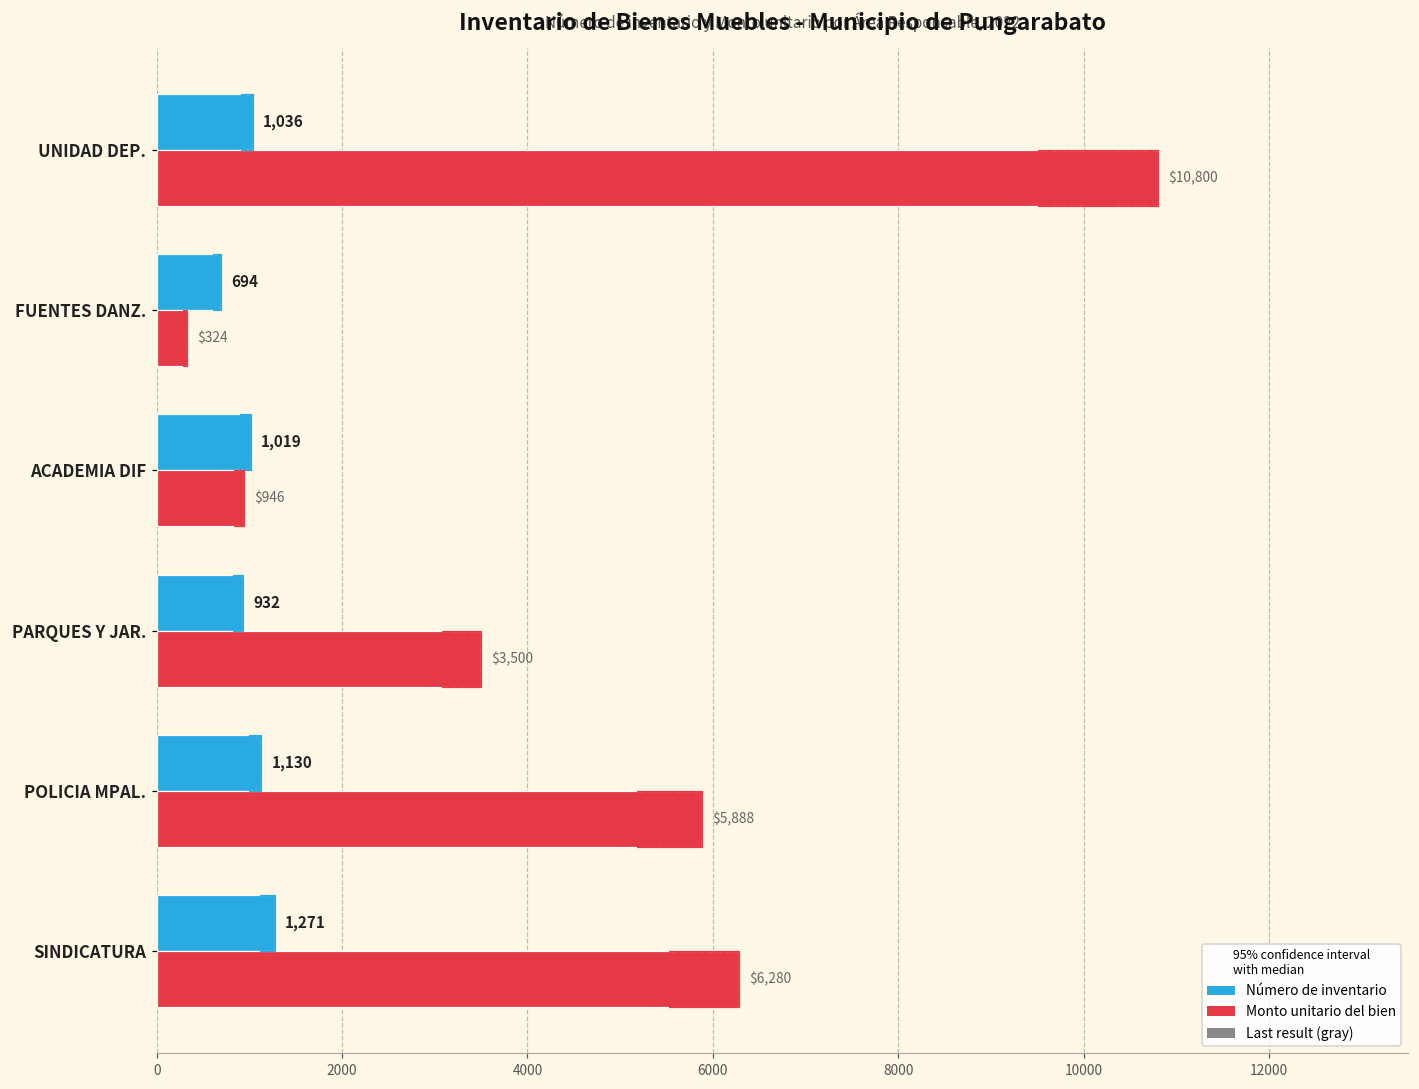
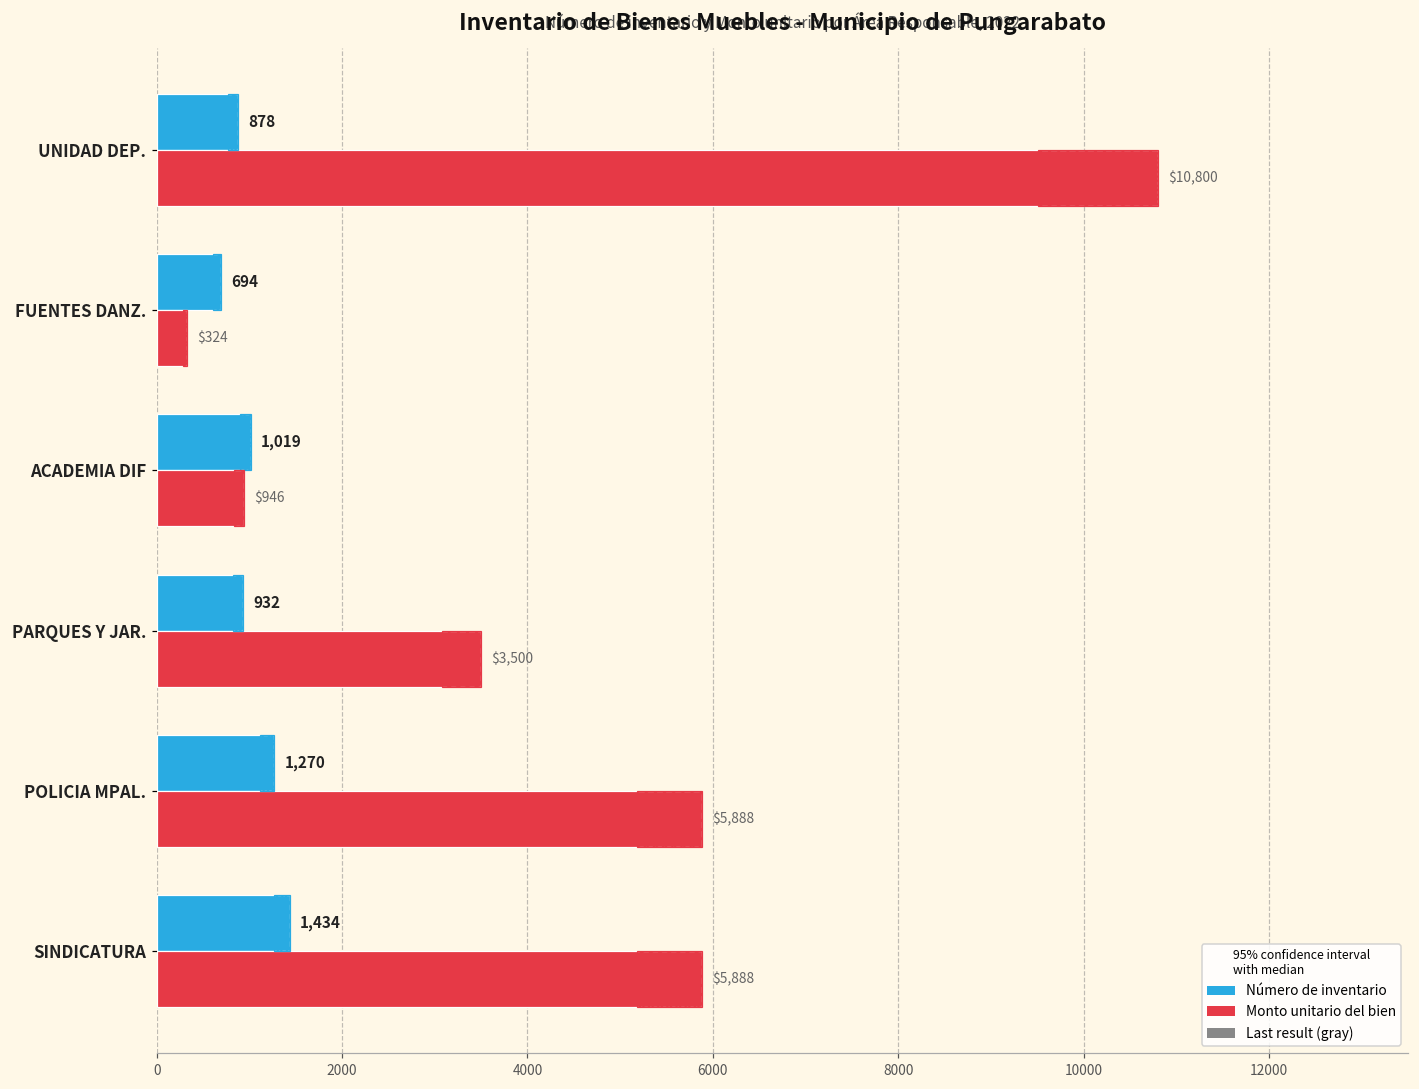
Número de inventario, UNIDAD DEP.: 1,036 -> 878
Número de inventario, POLICIA MPAL.: 1,130 -> 1,270
Número de inventario, SINDICATURA: 1,271 -> 1,434
Monto unitario del bien, SINDICATURA: $6,280 -> $5,888
